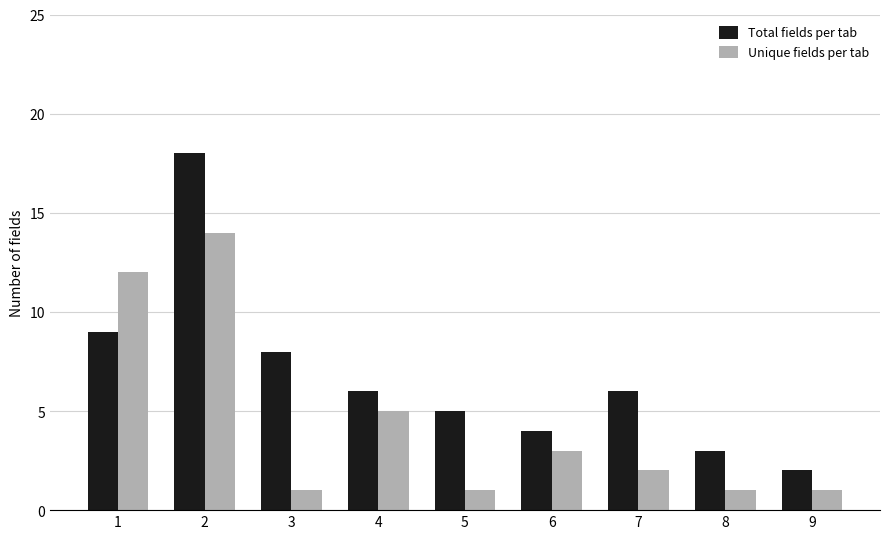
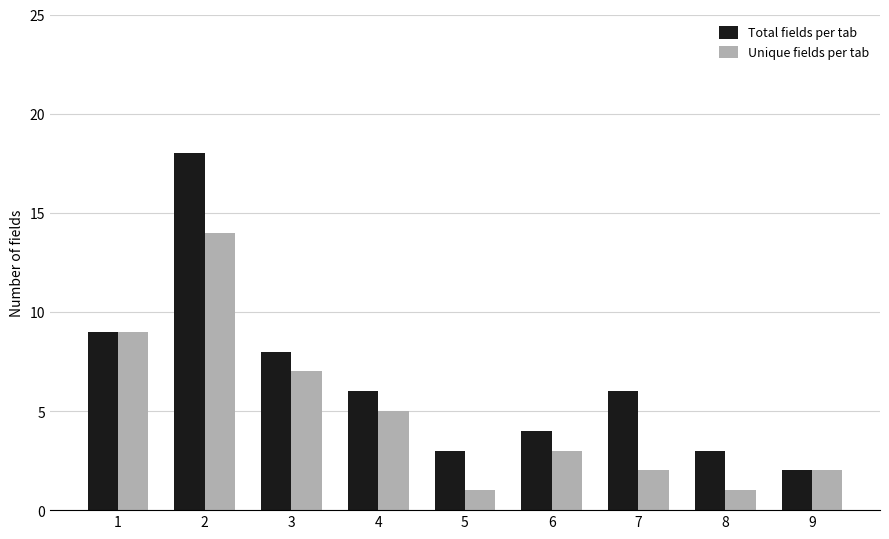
Unique fields per tab, 1: 12 -> 9
Unique fields per tab, 3: 1 -> 7
Total fields per tab, 5: 5 -> 3
Unique fields per tab, 9: 1 -> 2
